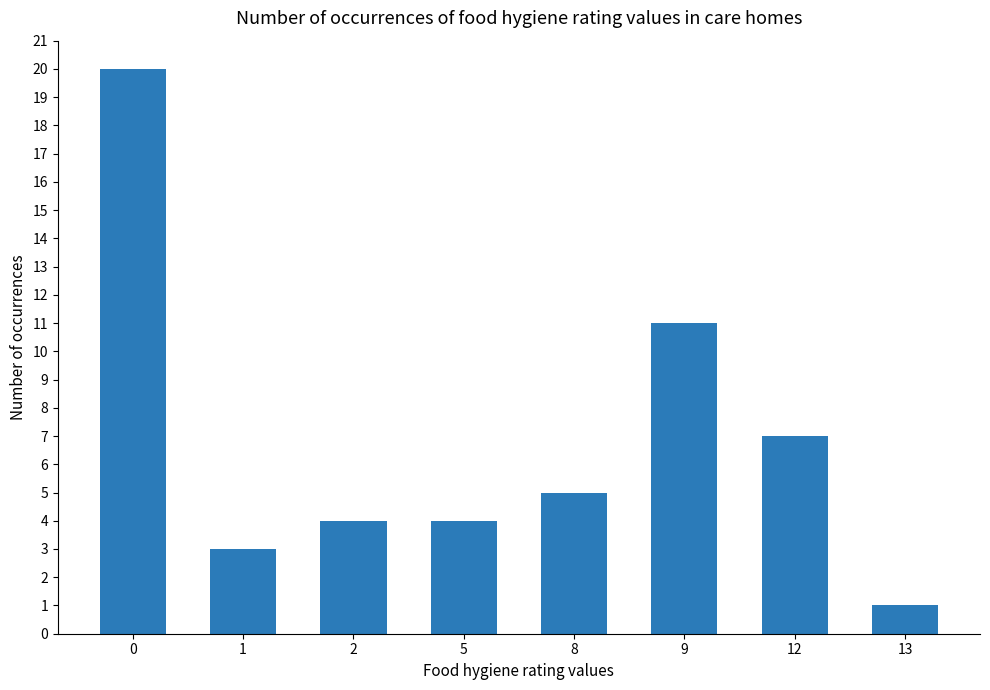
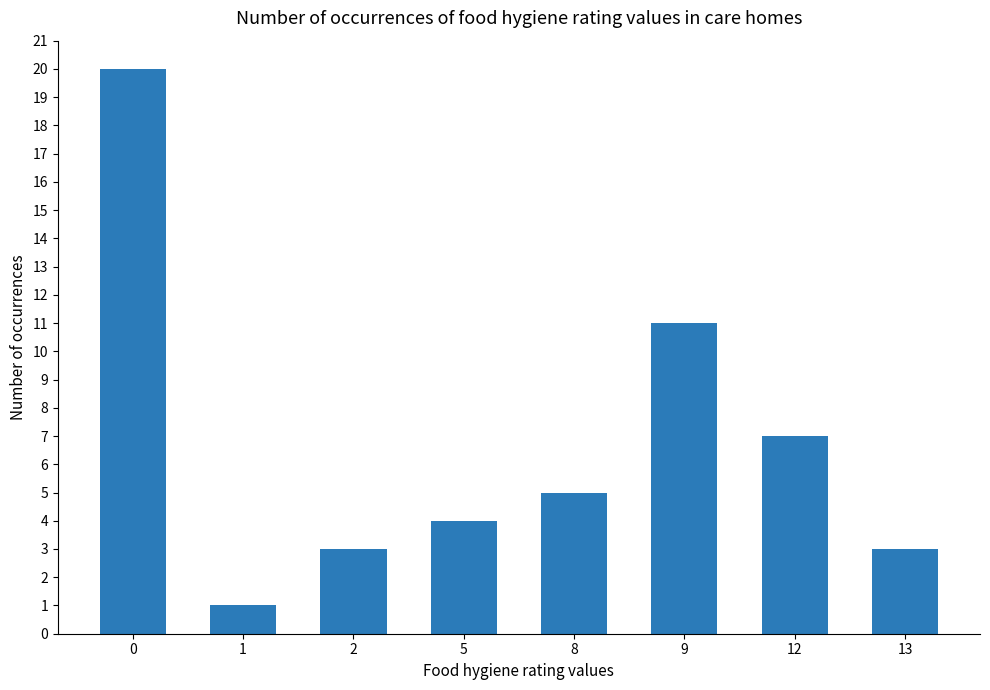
1: 3 -> 1
2: 4 -> 3
13: 1 -> 3
